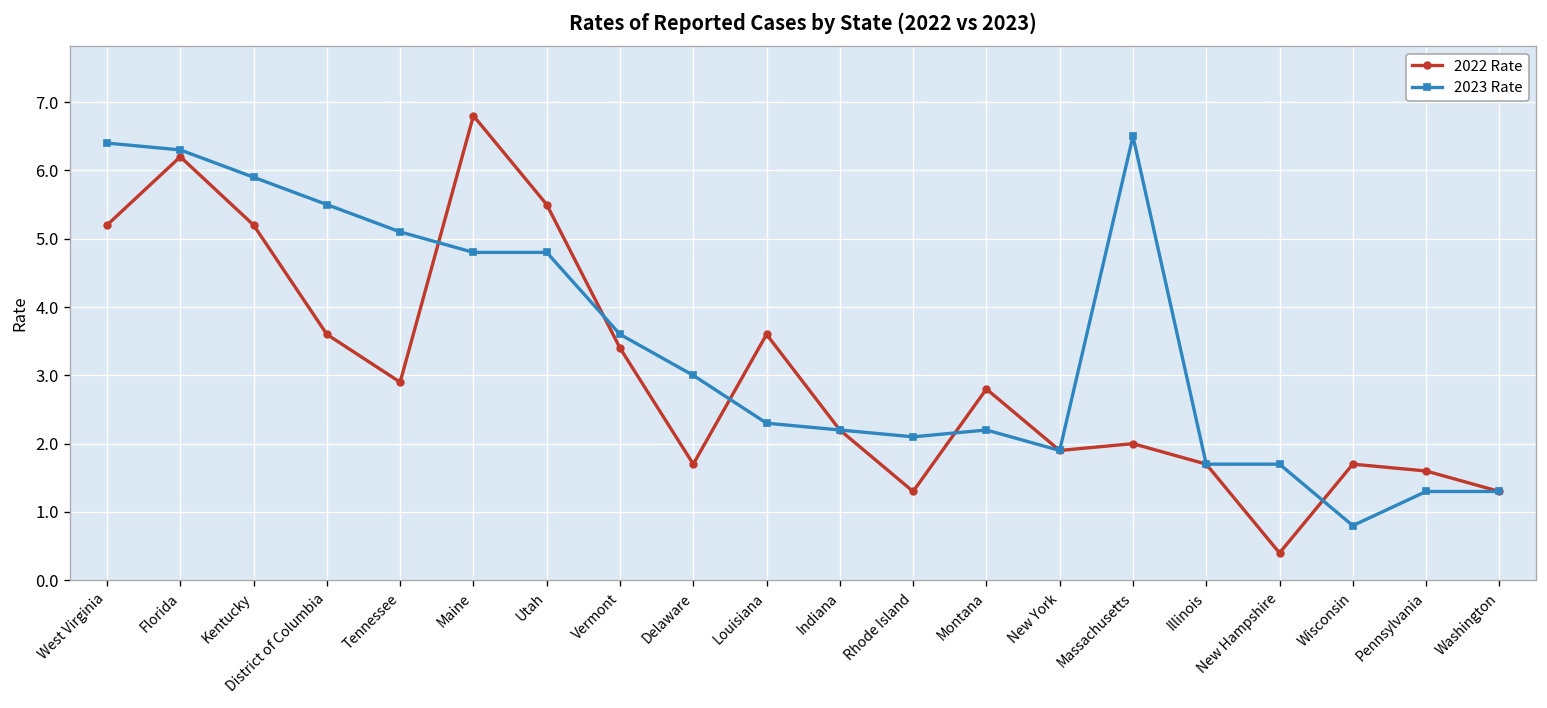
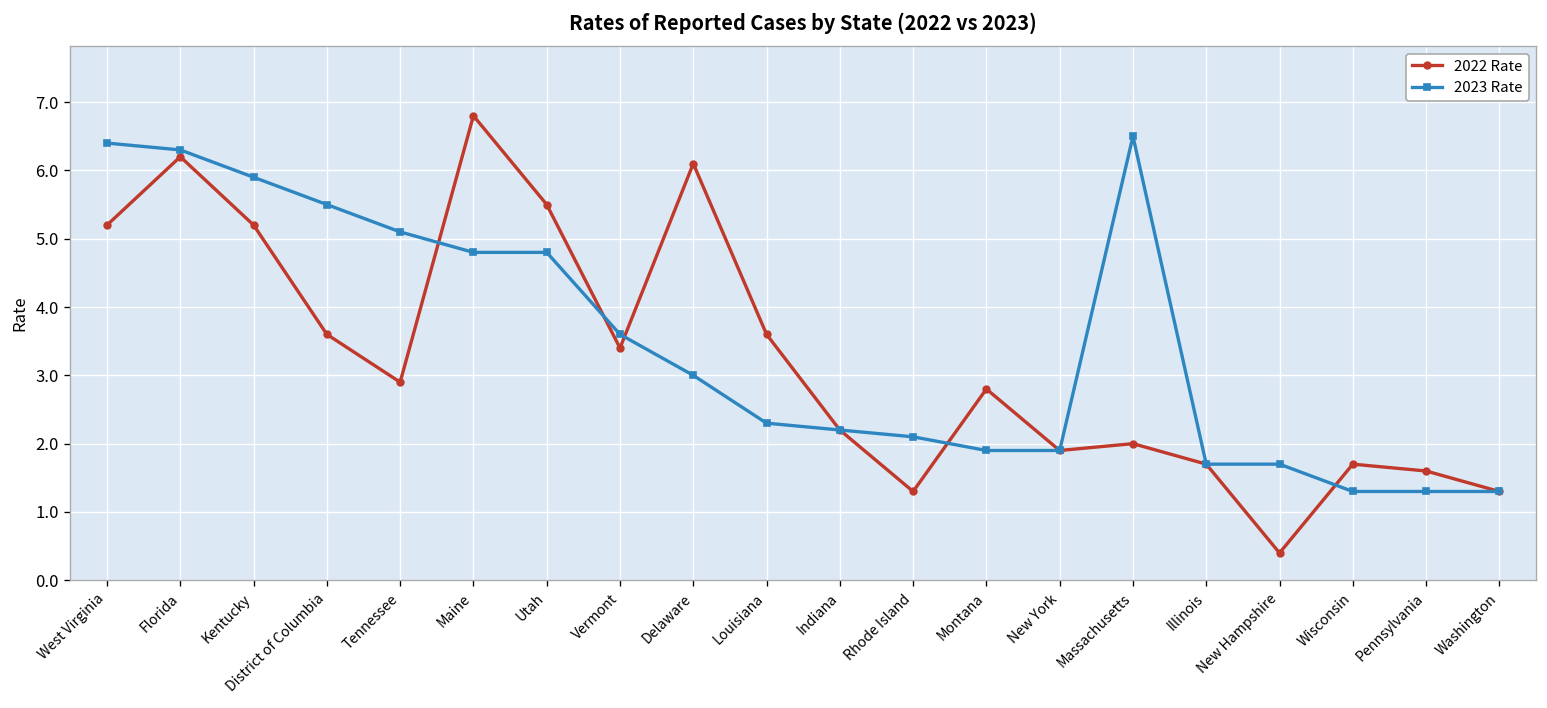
2022 Rate, Delaware: 1.7 -> 6.1
2023 Rate, Montana: 2.2 -> 1.9
2023 Rate, Wisconsin: 0.8 -> 1.3
